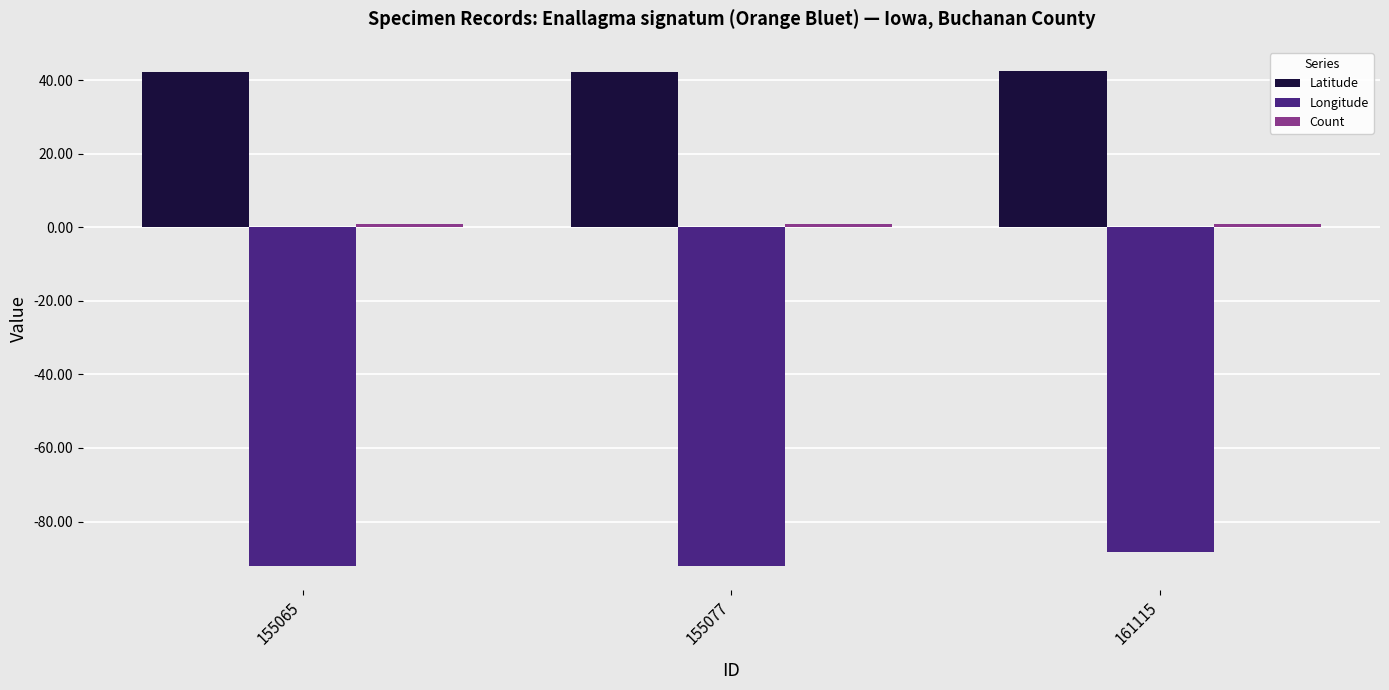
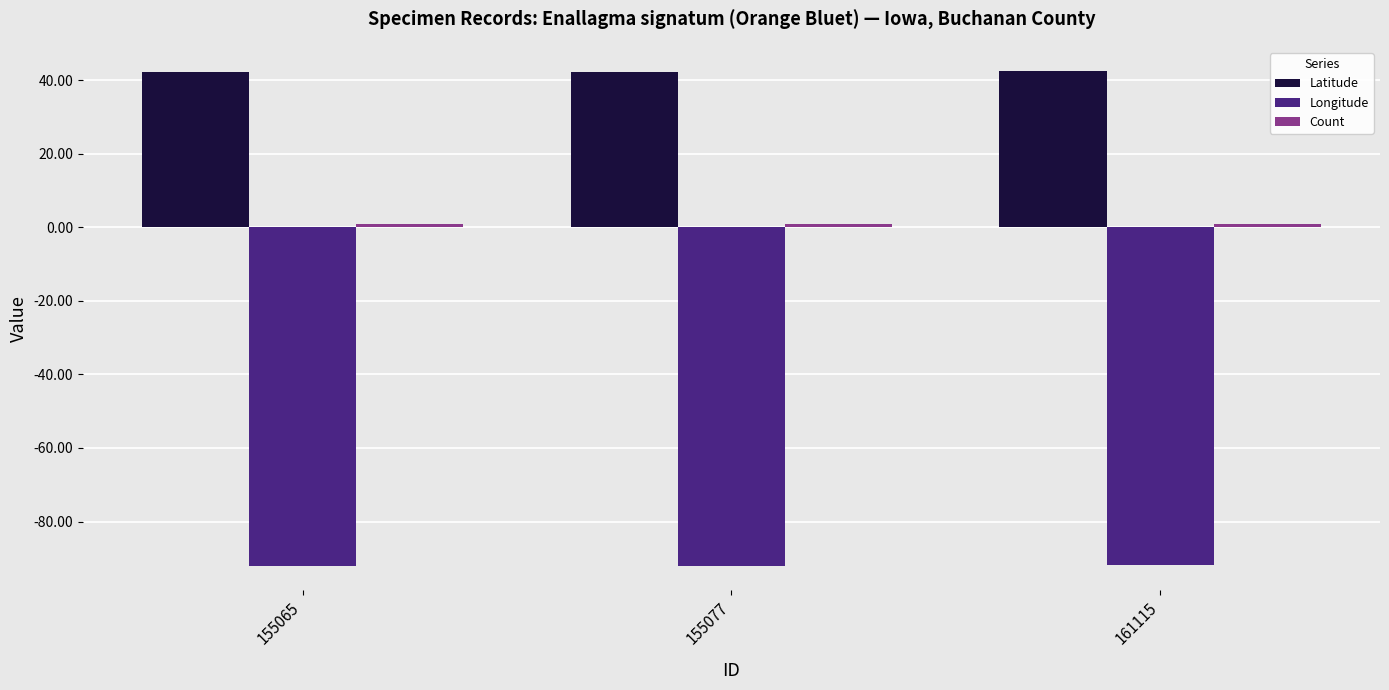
Longitude, 161115: -88 -> -92
